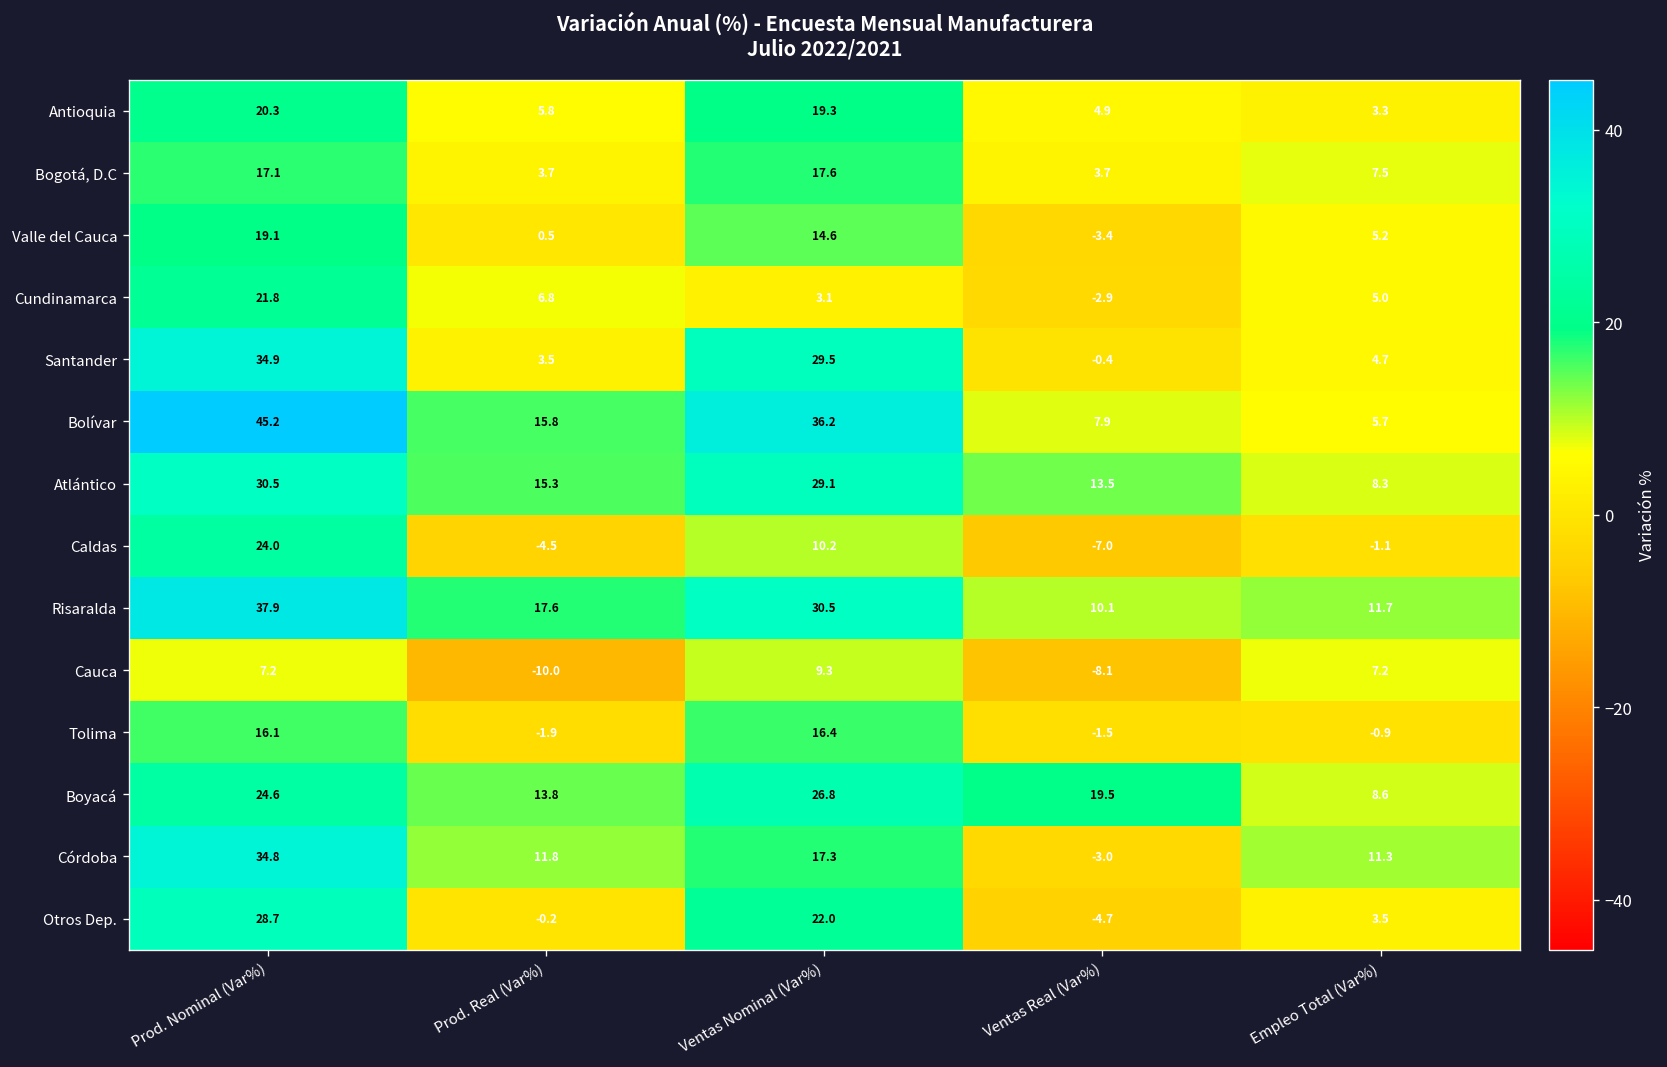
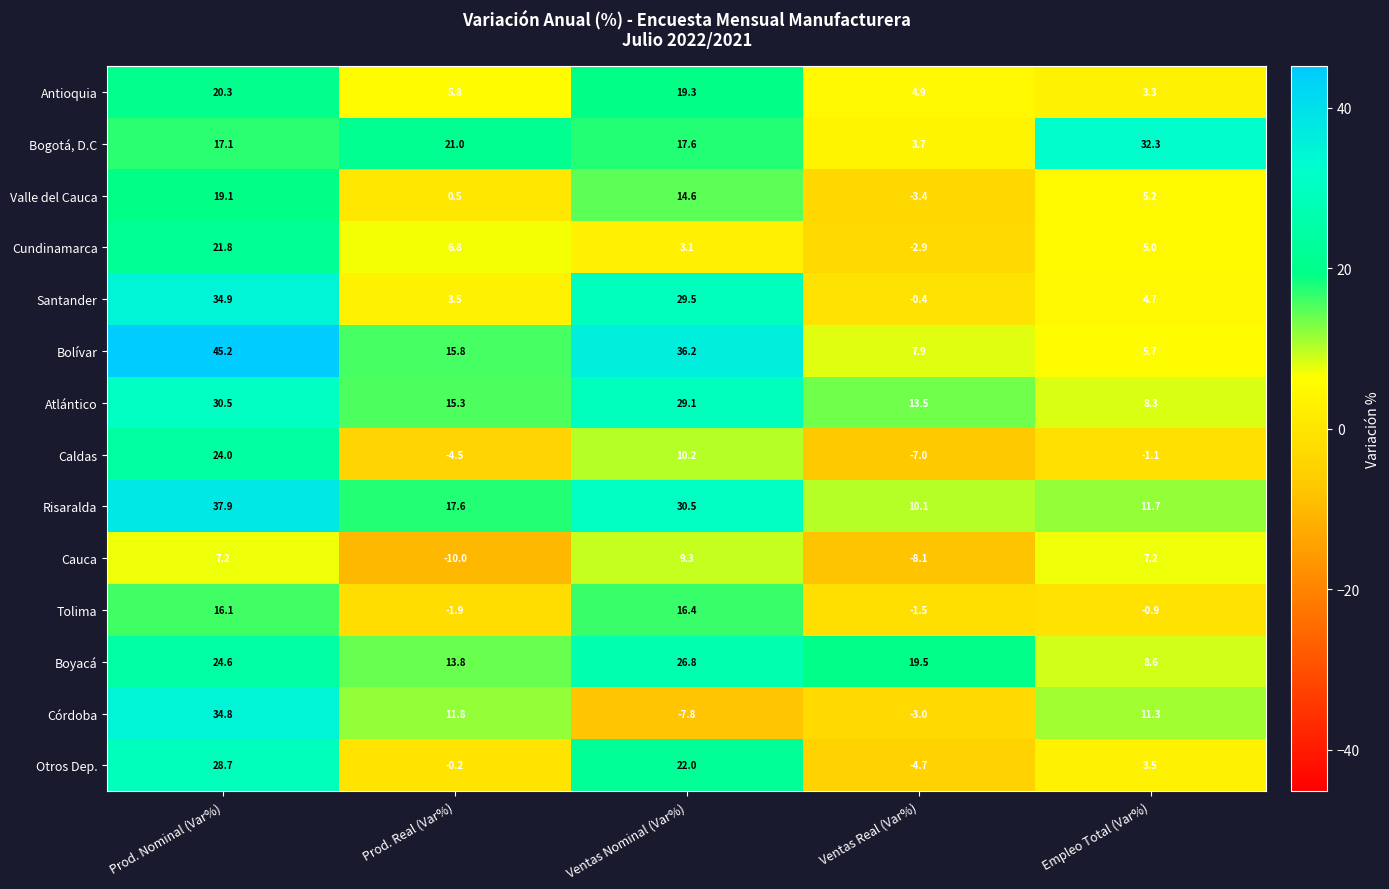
Bogotá, D.C, Prod. Real (Var%): 3.7 -> 21.0
Bogotá, D.C, Empleo Total (Var%): 7.5 -> 32.3
Córdoba, Ventas Nominal (Var%): 17.3 -> -7.8
